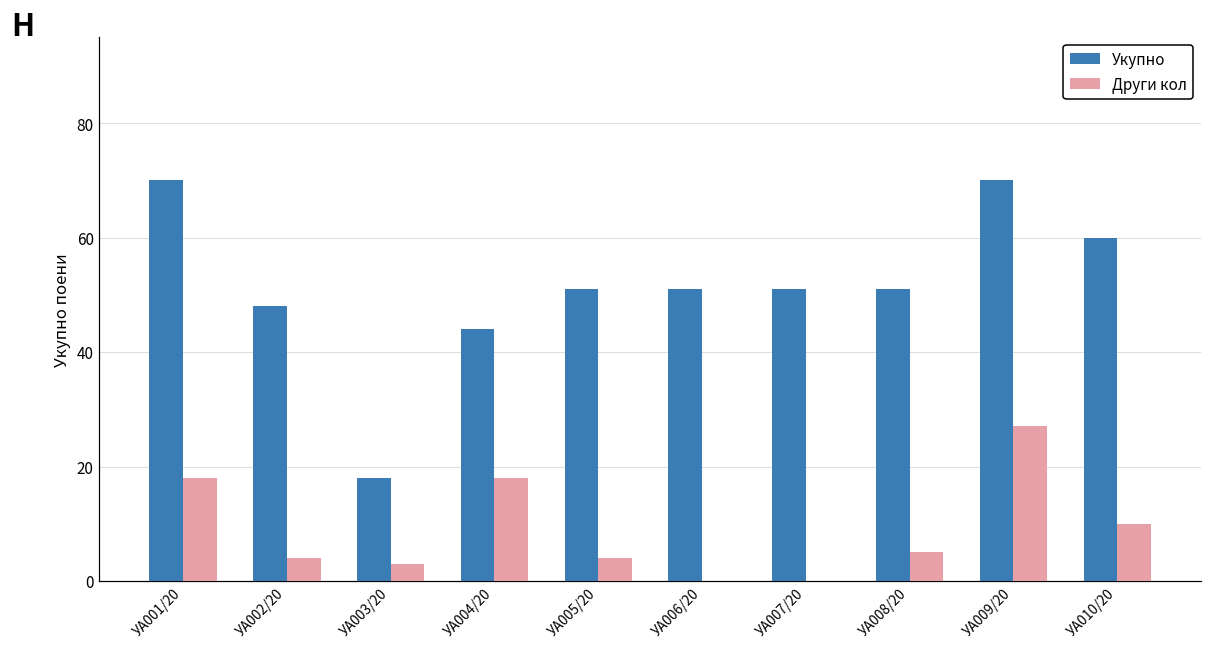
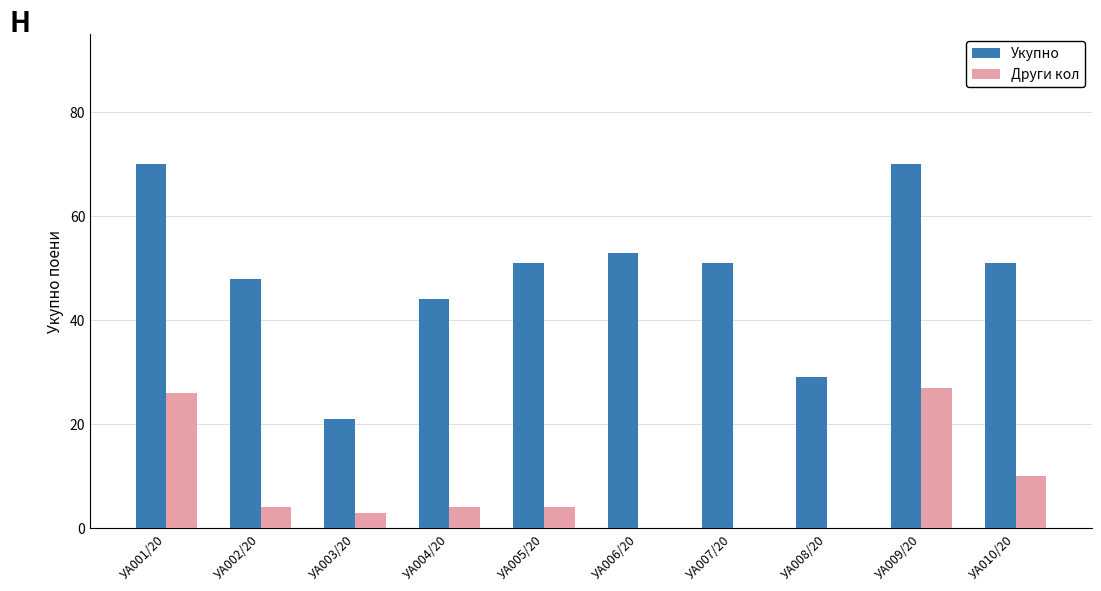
Други кол, УА001/20: 18 -> 26
Укупно, УА003/20: 18 -> 21
Други кол, УА004/20: 18 -> 4
Укупно, УА006/20: 51 -> 53
Укупно, УА008/20: 51 -> 29
Други кол, УА008/20: 5 -> 0
Укупно, УА010/20: 60 -> 51
